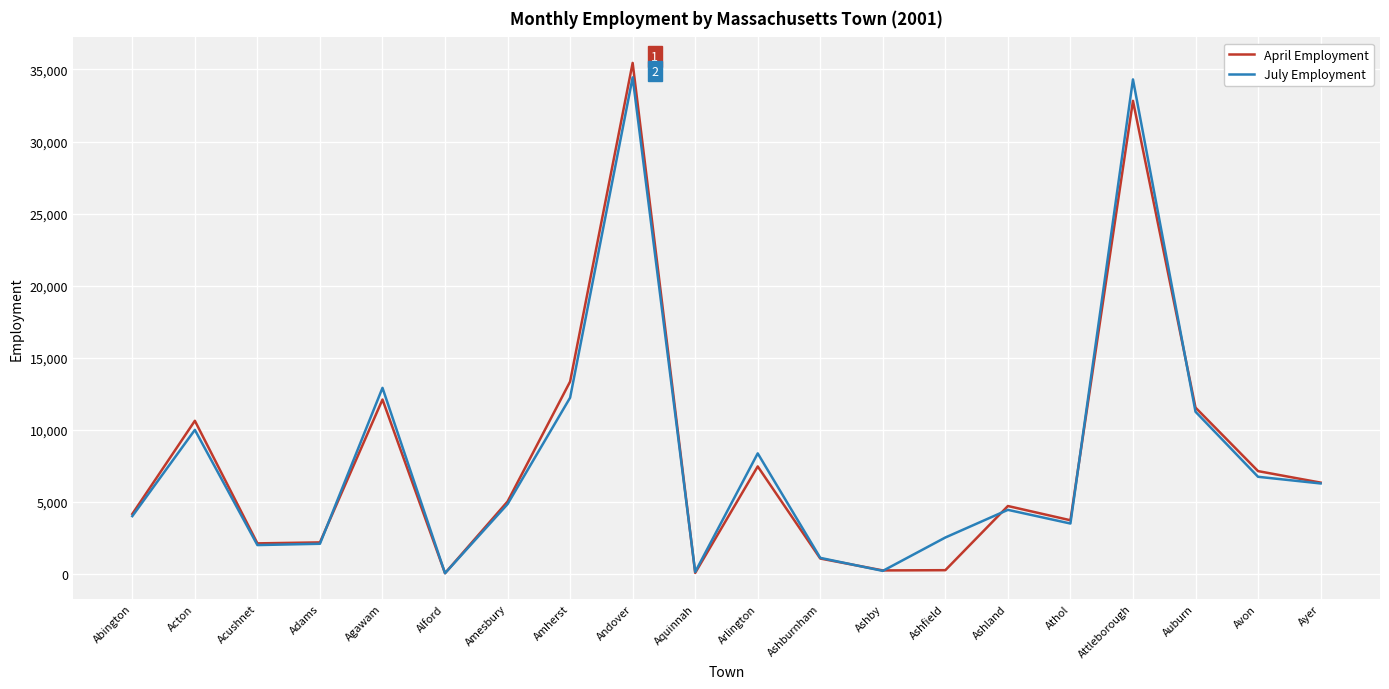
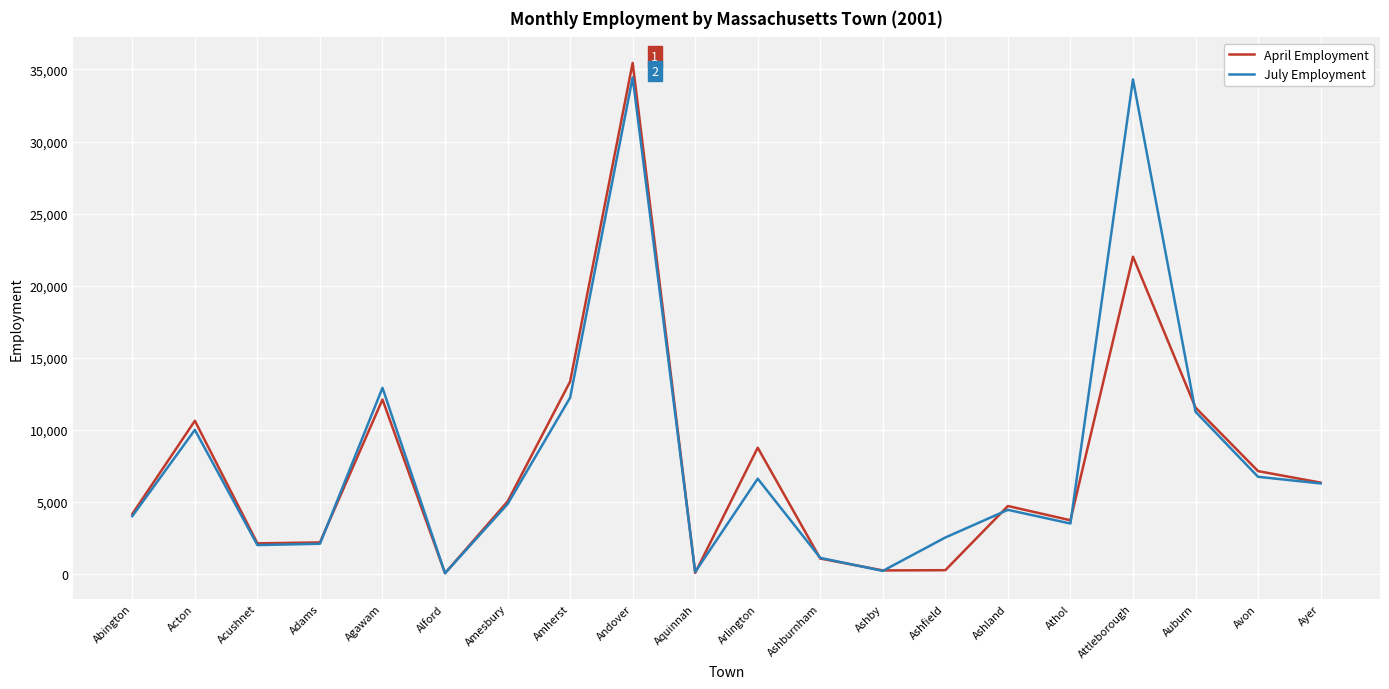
April Employment, Arlington: 7,400 -> 8,700
July Employment, Arlington: 8,300 -> 6,600
April Employment, Attleborough: 32,800 -> 22,000
